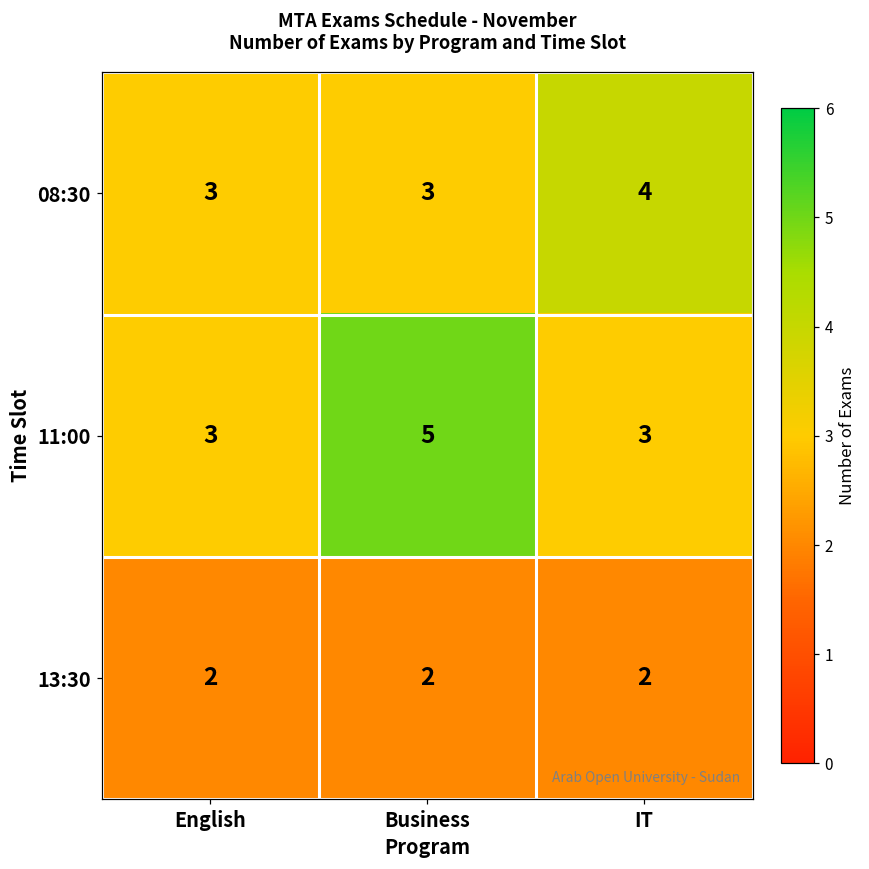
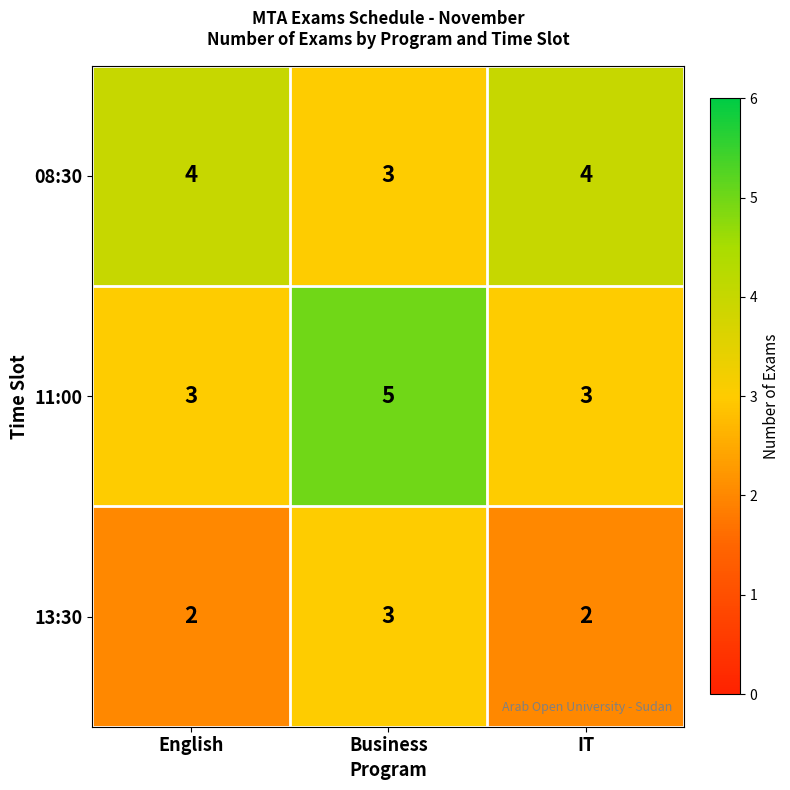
08:30, English: 3 -> 4
13:30, Business: 2 -> 3
